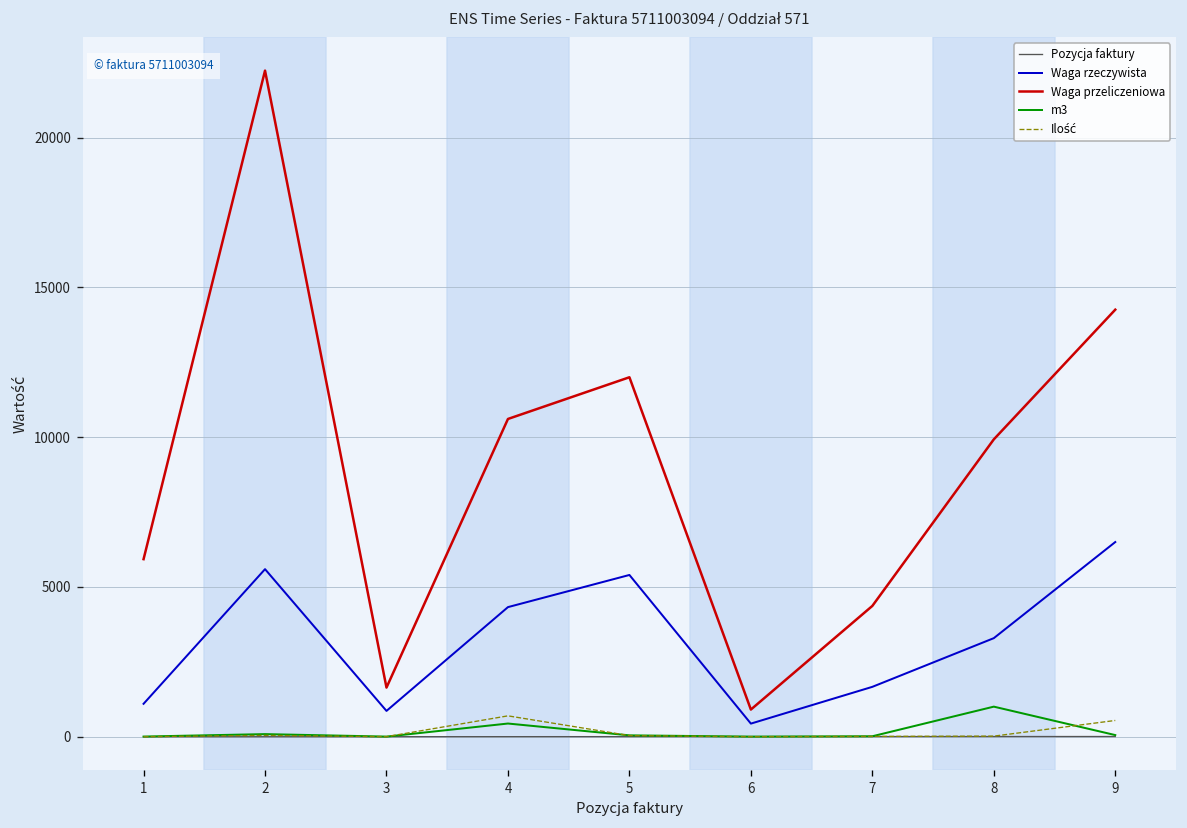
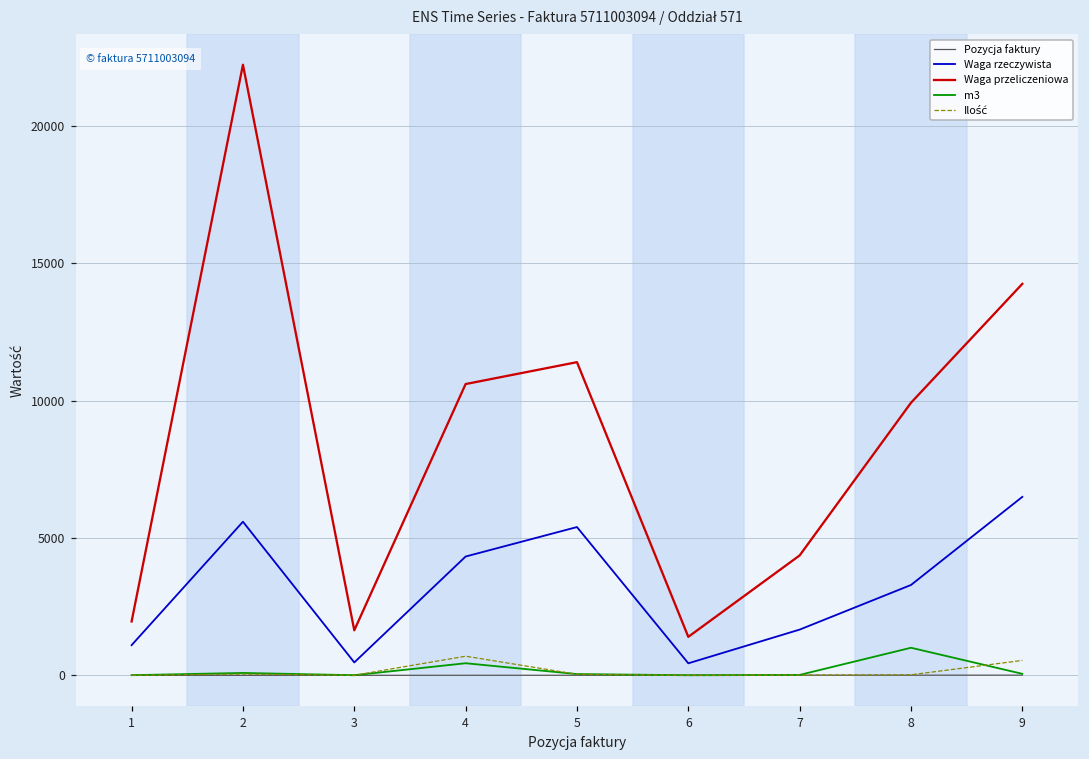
Waga przeliczeniowa, 1: 5900 -> 2000
Waga rzeczywista, 3: 900 -> 500
Waga przeliczeniowa, 5: 12000 -> 11400
Waga przeliczeniowa, 6: 900 -> 1400
